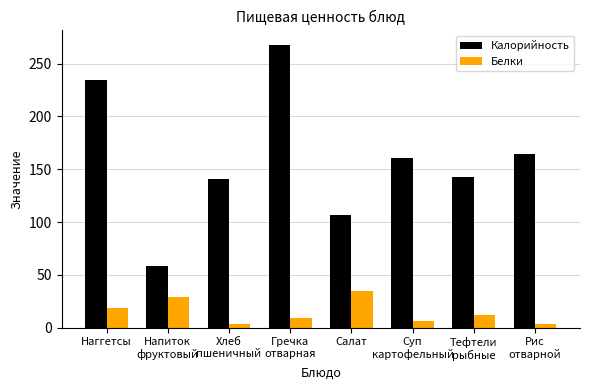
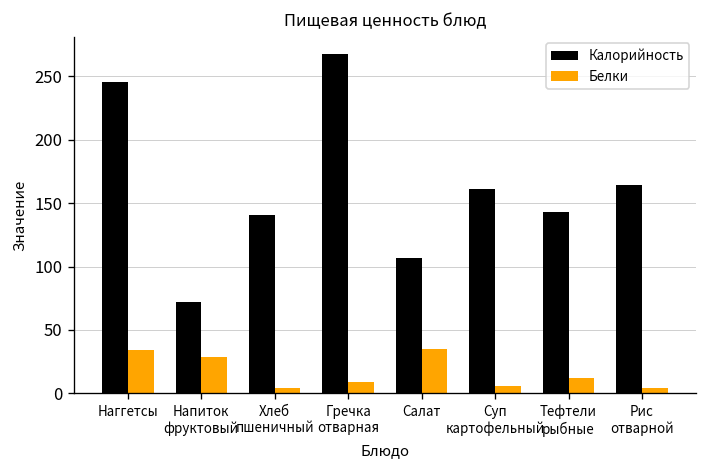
Калорийность, Наггетсы: 234 -> 245
Белки, Наггетсы: 19 -> 34
Калорийность, Напиток фруктовый: 58 -> 72
